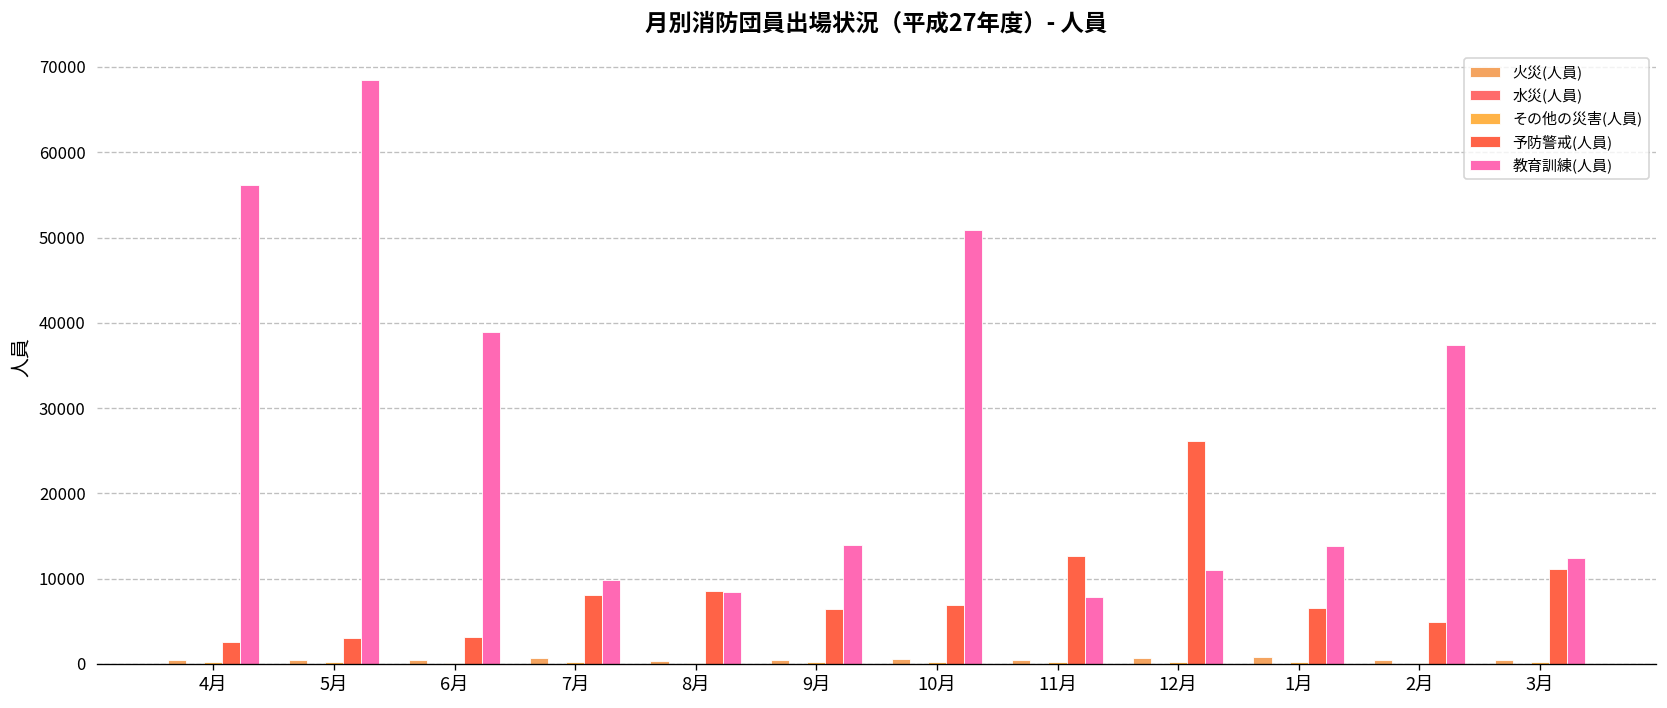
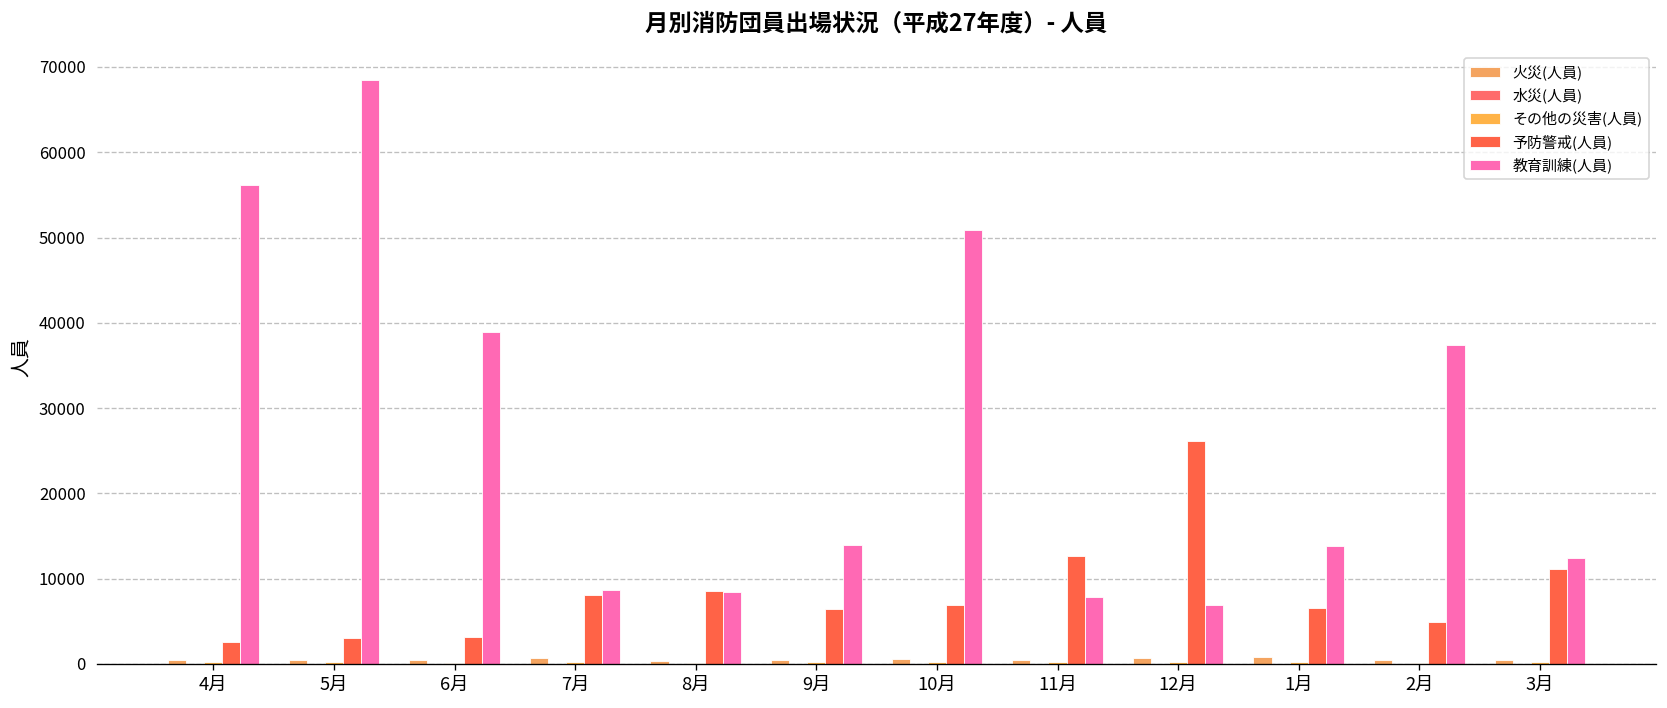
教育訓練(人員), 7月: 10000 -> 9000
教育訓練(人員), 12月: 11000 -> 7000
